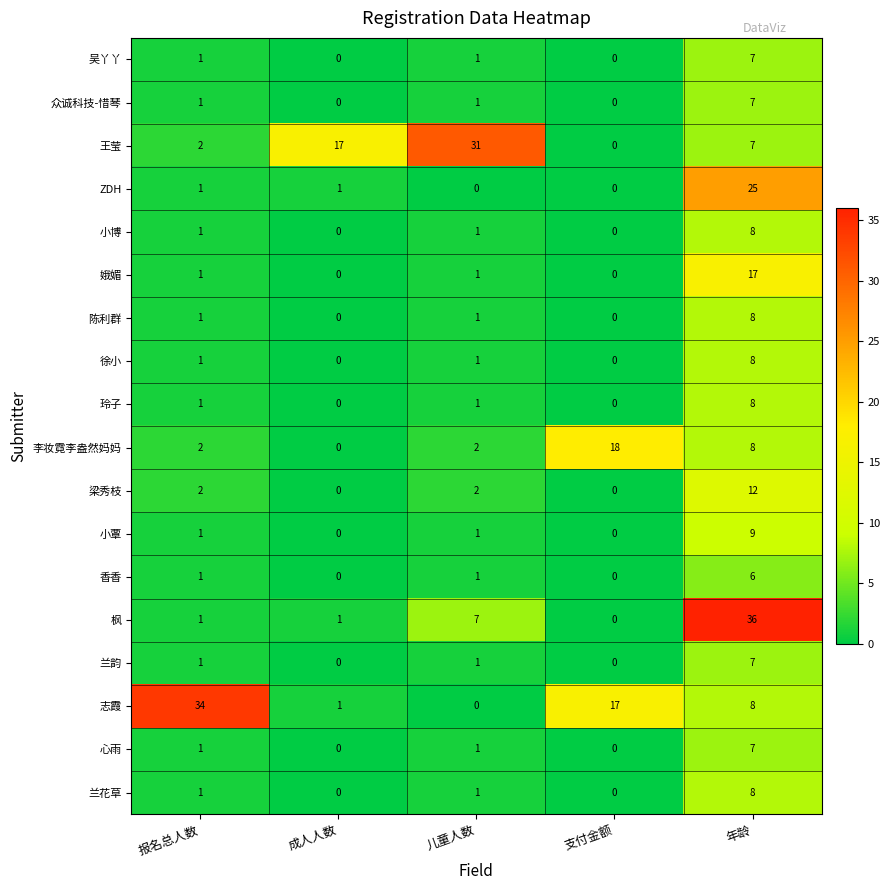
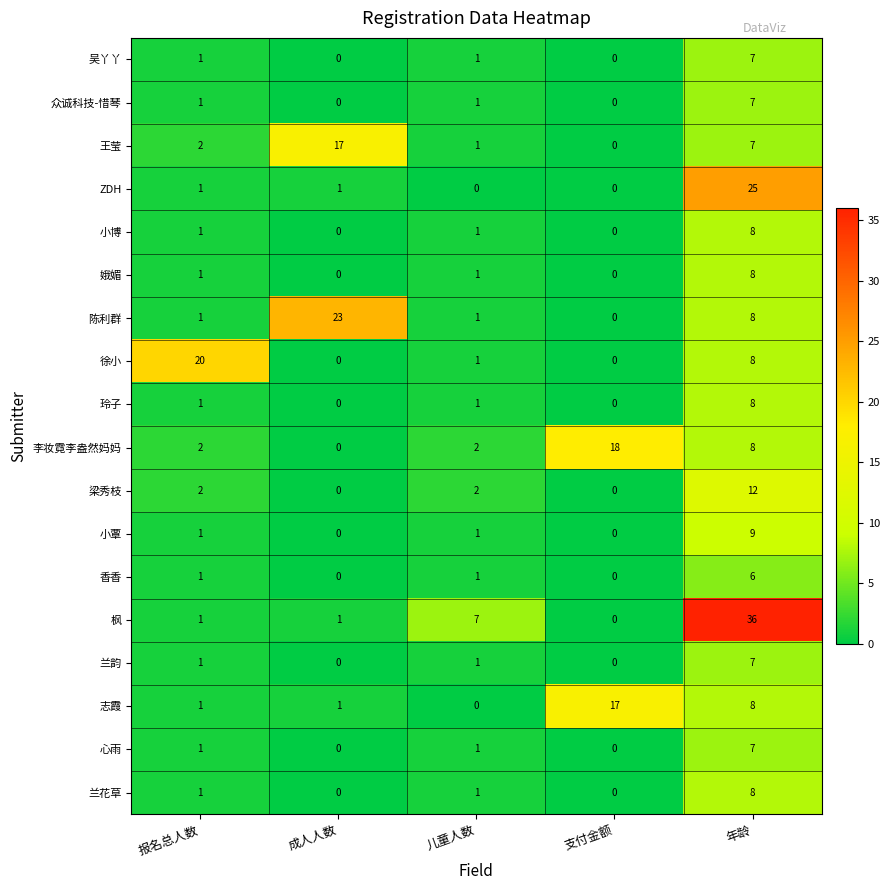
王莹, 儿童人数: 31 -> 1
娥媚, 年龄: 17 -> 8
陈利群, 成人人数: 0 -> 23
徐小, 报名总人数: 1 -> 20
志霞, 报名总人数: 34 -> 1
